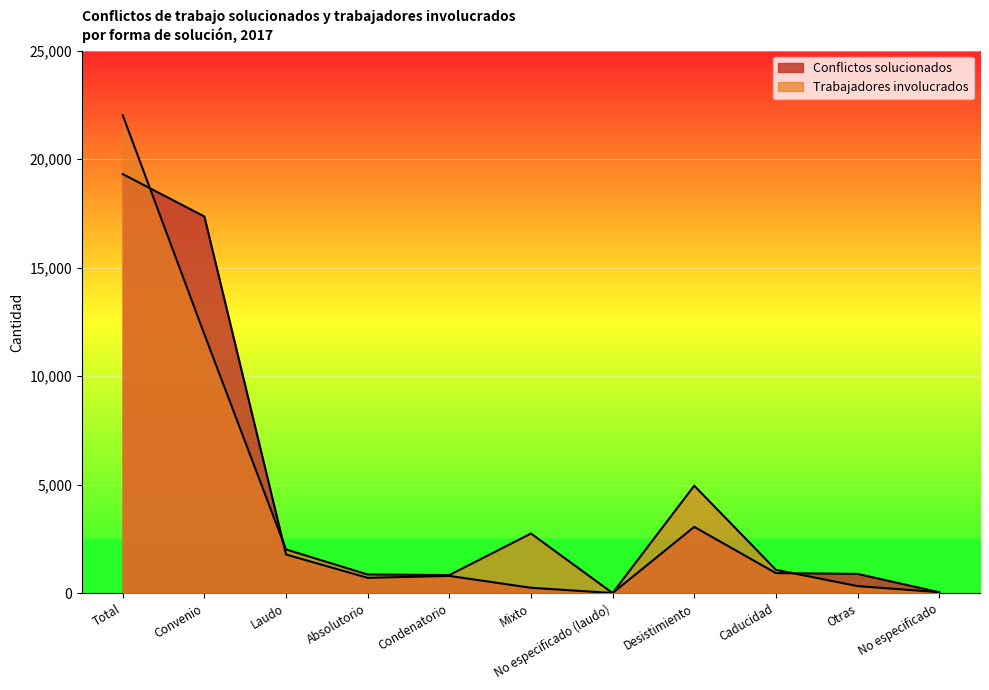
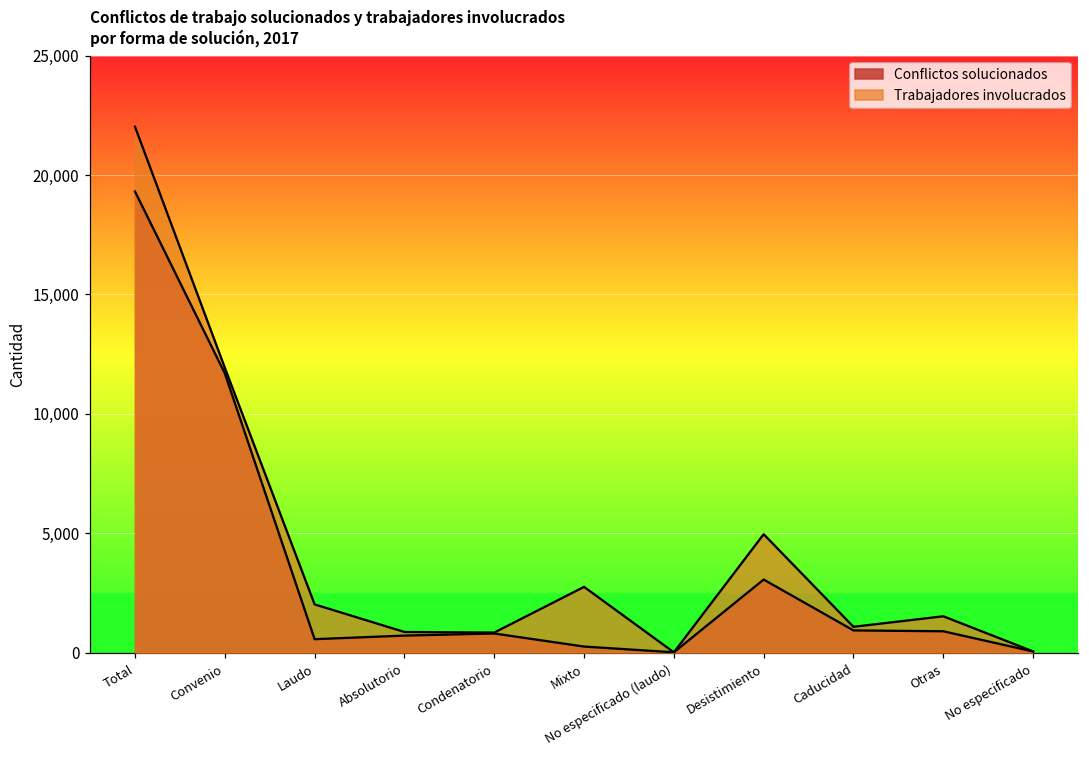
Conflictos solucionados, Convenio: 17,400 -> 11,700
Conflictos solucionados, Laudo: 1,800 -> 600
Trabajadores involucrados, Otras: 300 -> 1,500
